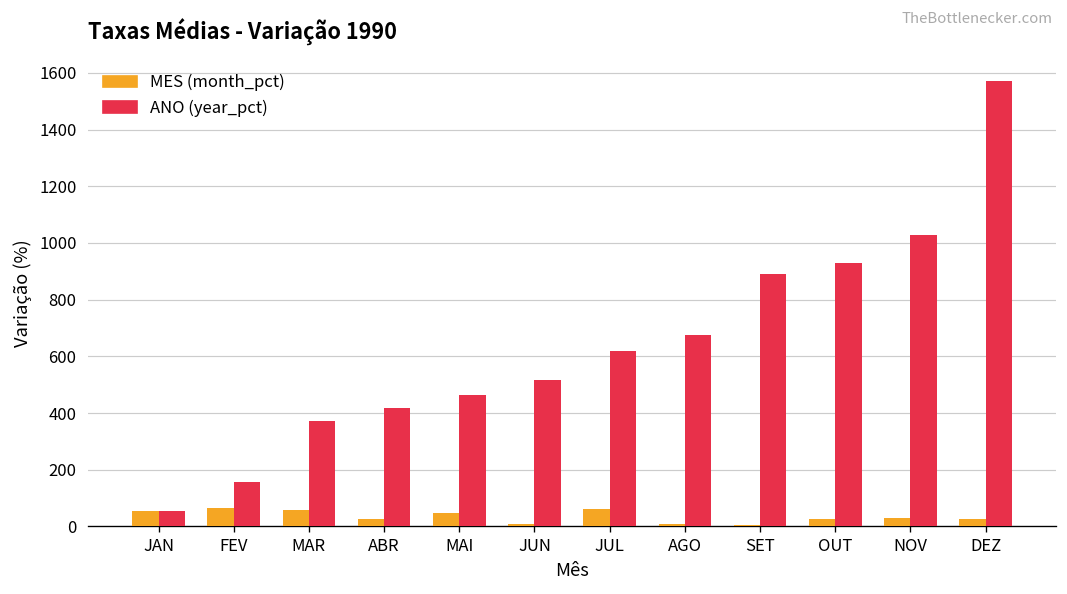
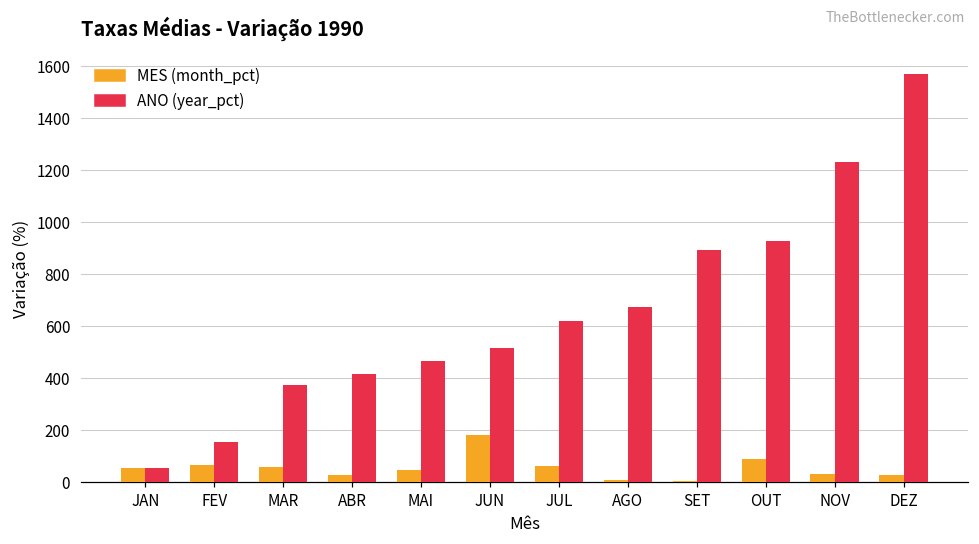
MES (month_pct), JUN: 10 -> 180
MES (month_pct), OUT: 30 -> 90
ANO (year_pct), NOV: 1030 -> 1230
